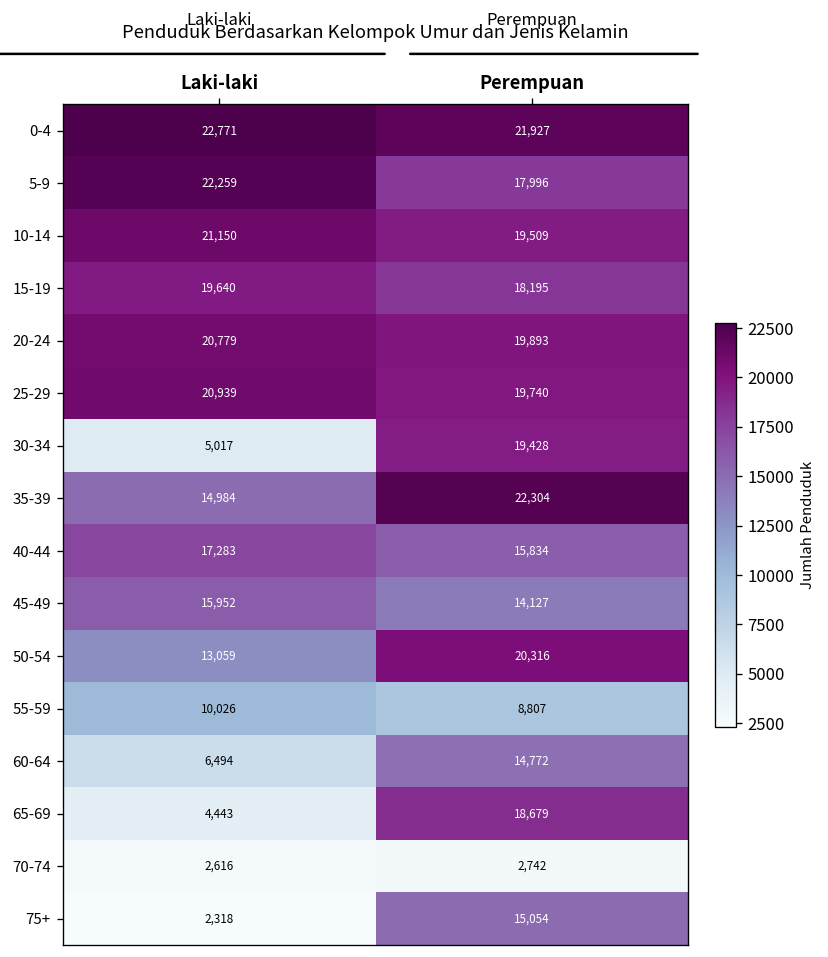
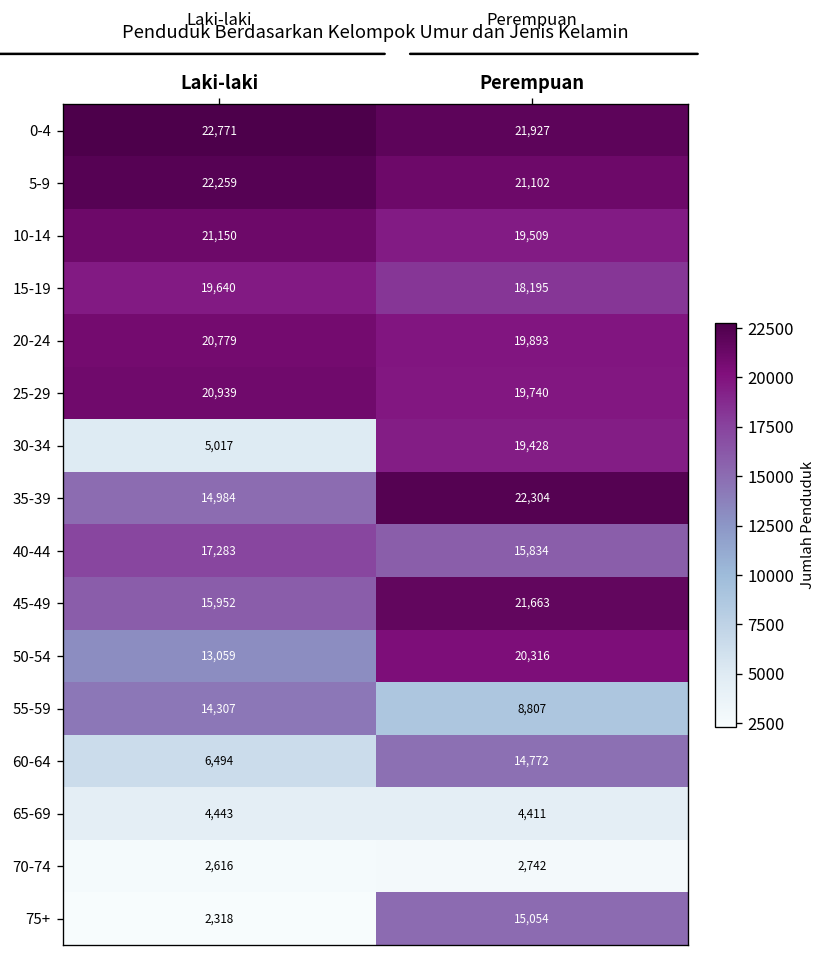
5-9, Perempuan: 17,996 -> 21,102
45-49, Perempuan: 14,127 -> 21,663
55-59, Laki-laki: 10,026 -> 14,307
65-69, Perempuan: 18,679 -> 4,411
